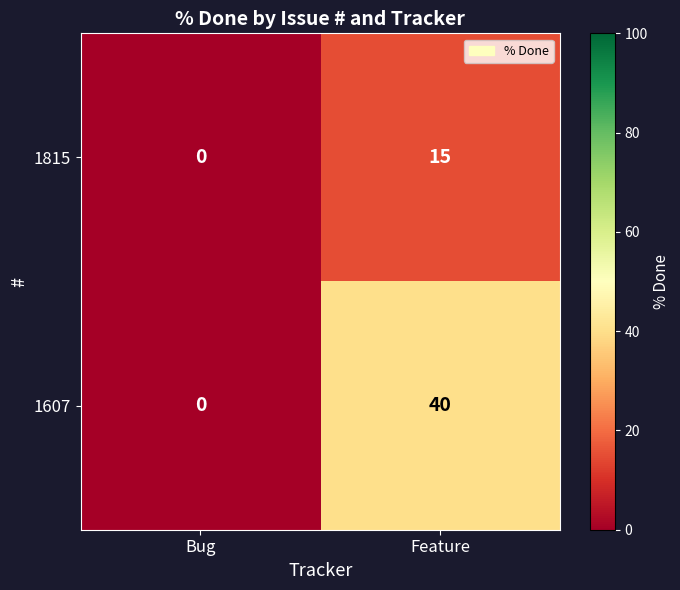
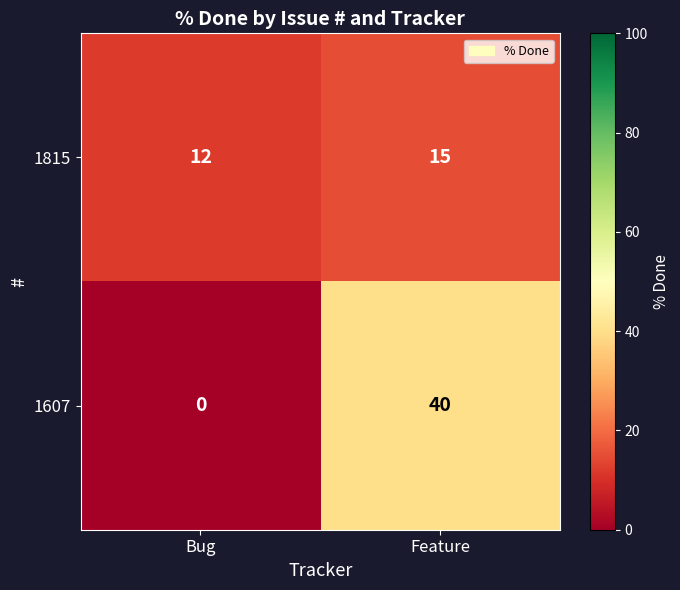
1815, Bug: 0 -> 12
